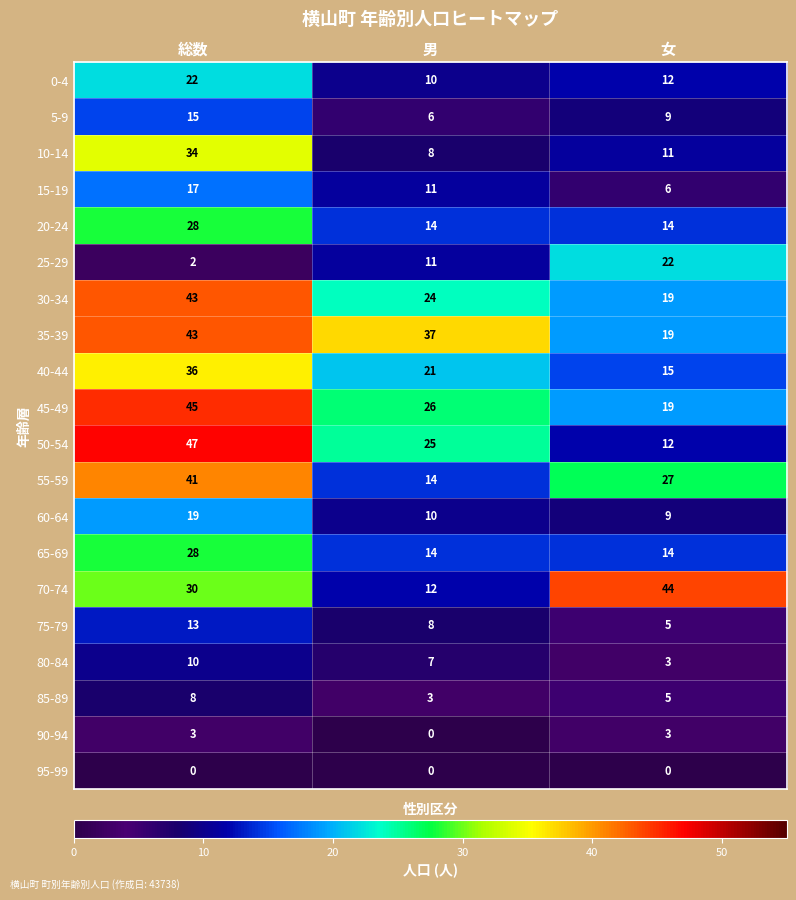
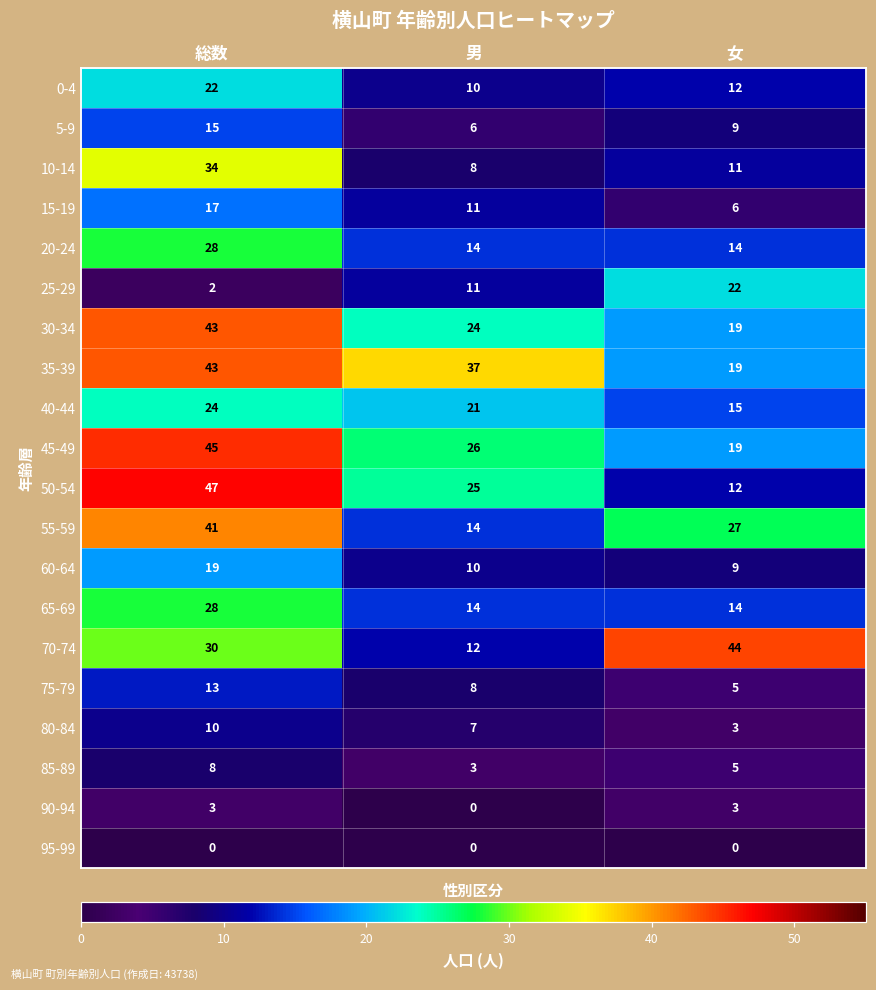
40-44, 総数: 36 -> 24
